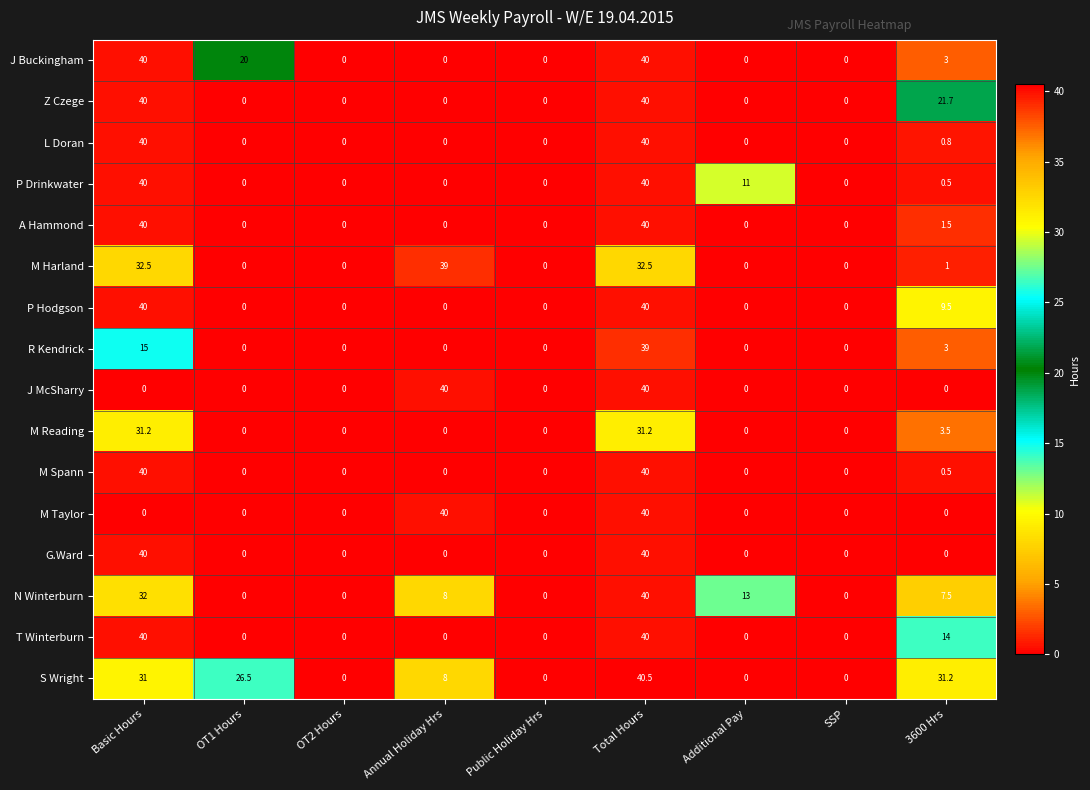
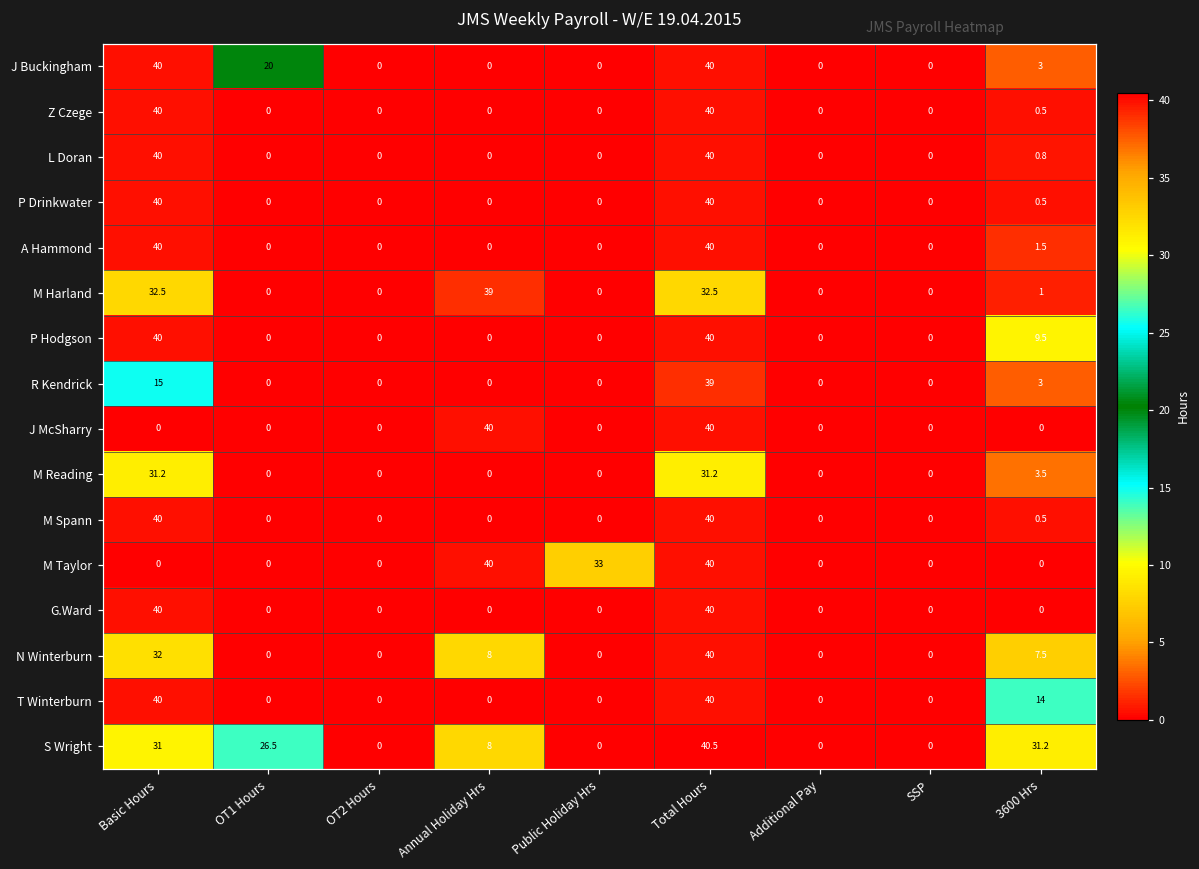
Z Czege, 3600 Hrs: 21.7 -> 0.5
P Drinkwater, Additional Pay: 11 -> 0
M Taylor, Public Holiday Hrs: 0 -> 33
N Winterburn, Additional Pay: 13 -> 0
